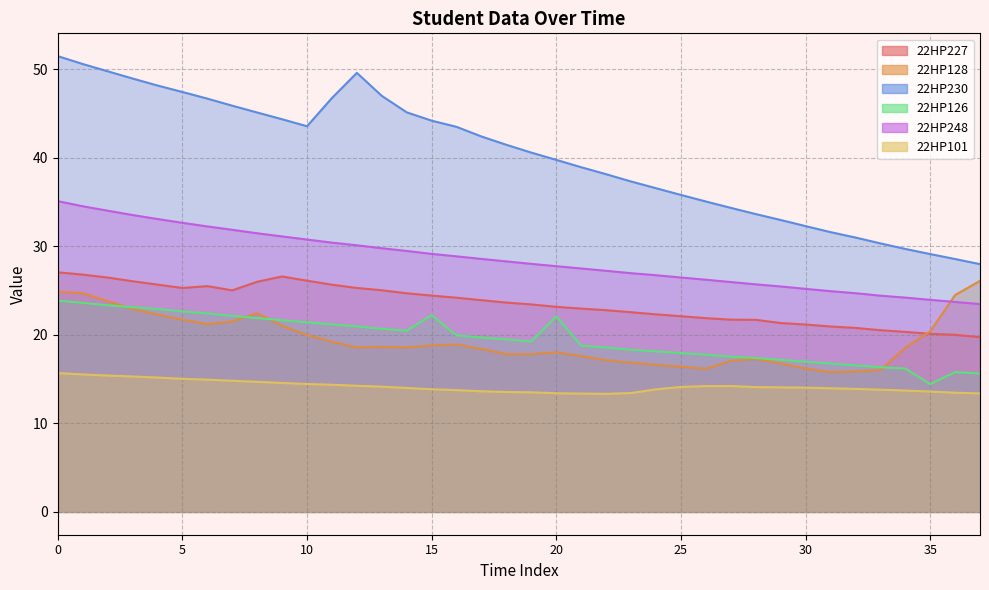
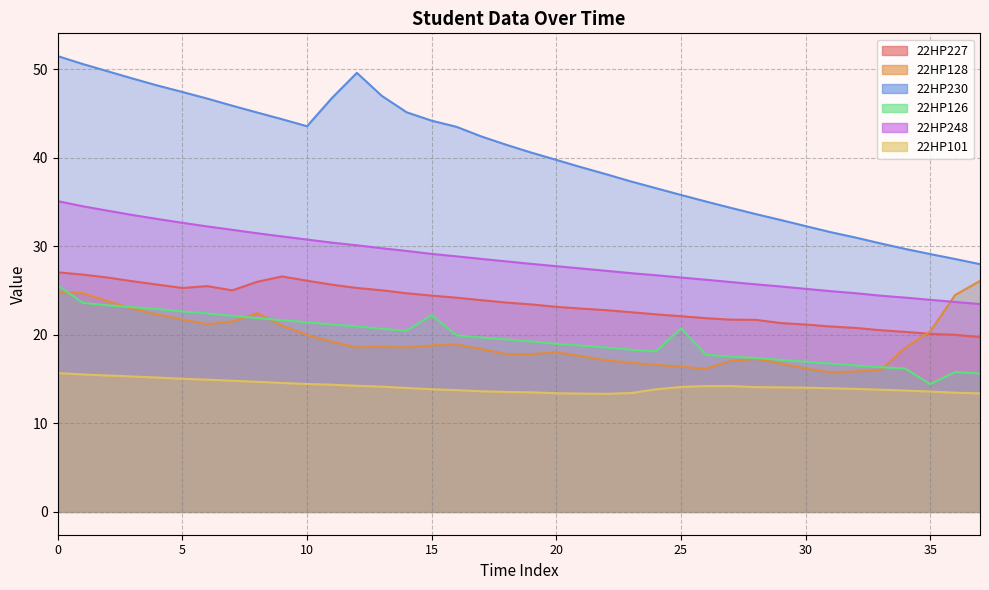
22HP126, 0: 24 -> 26
22HP126, 20: 22 -> 19
22HP126, 25: 18 -> 21
